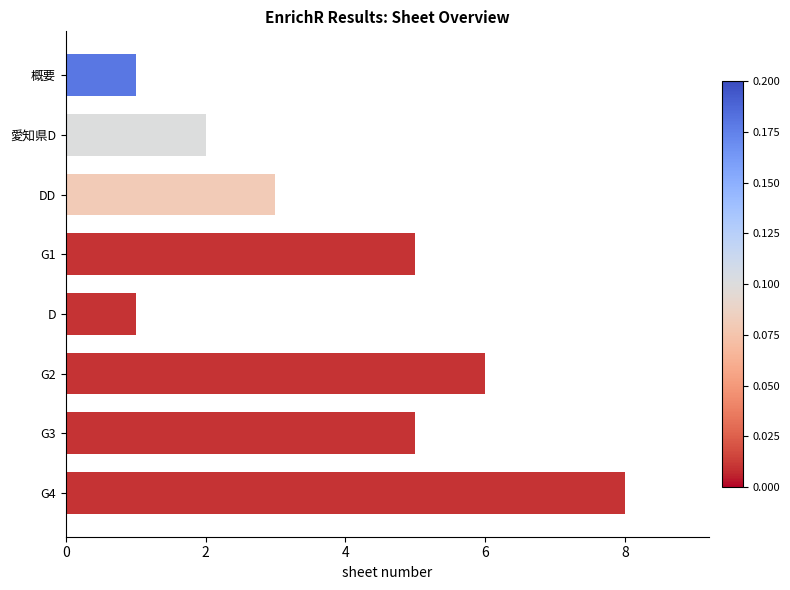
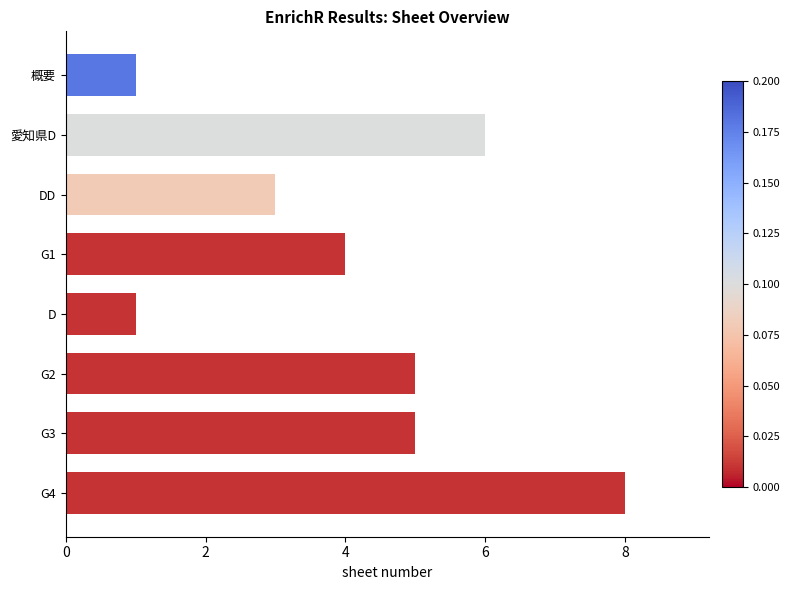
愛知県D: 2 -> 6
G1: 5 -> 4
G2: 6 -> 5
